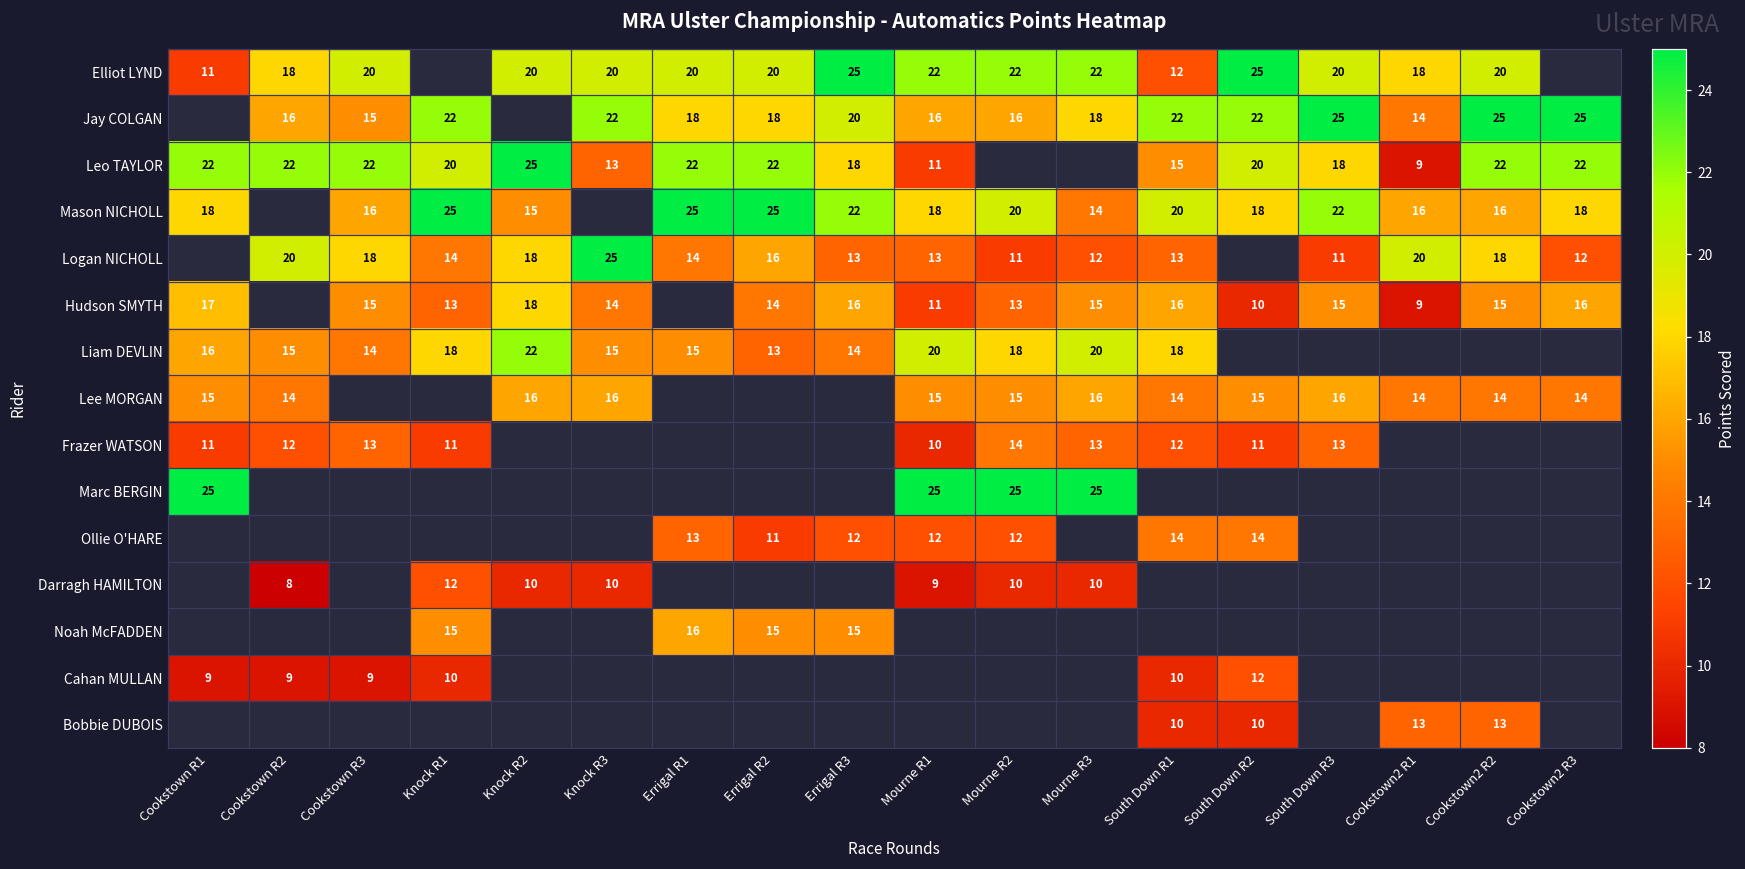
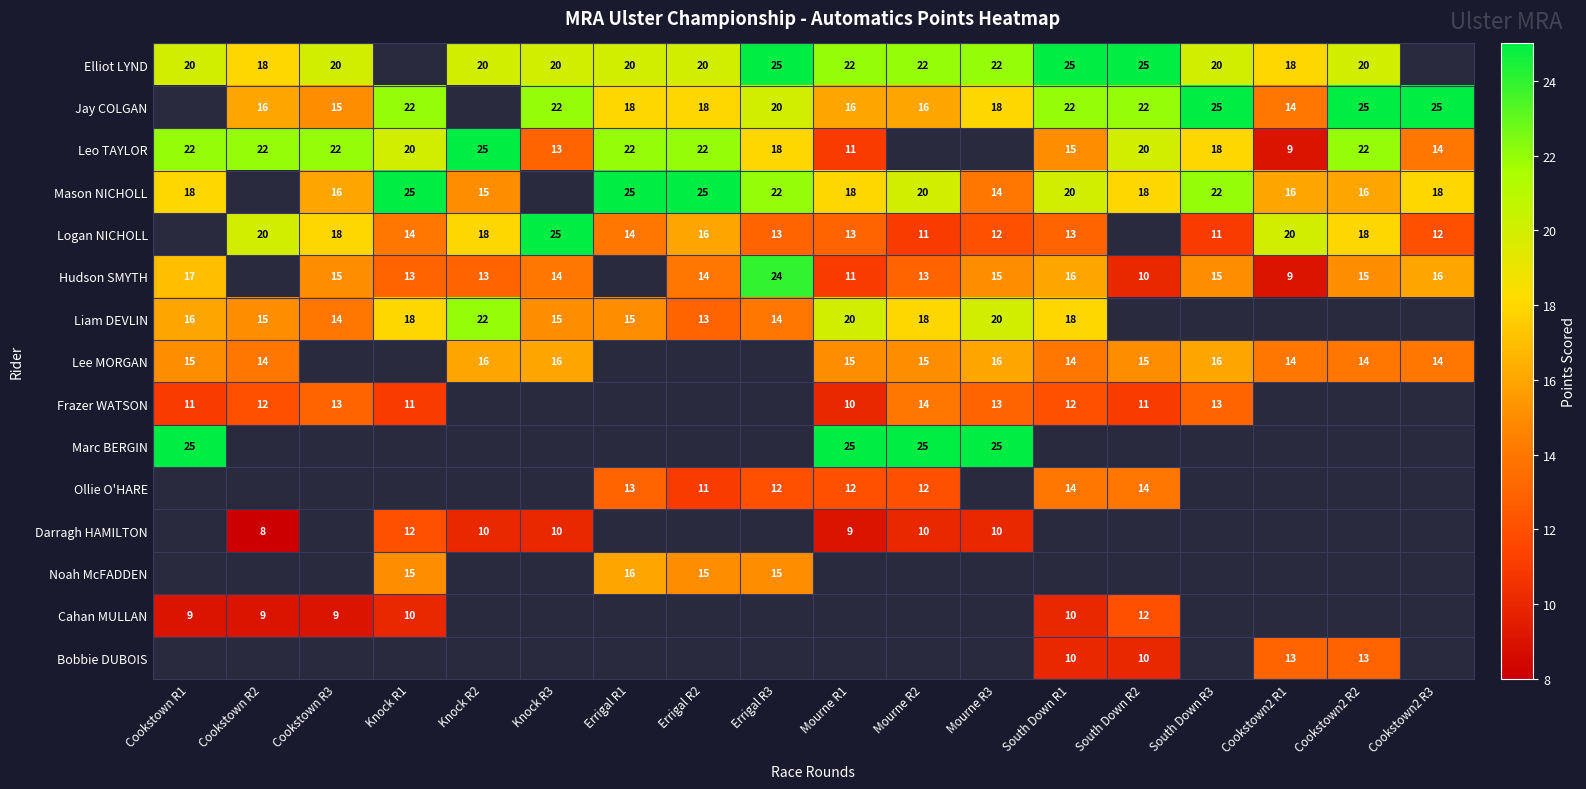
Elliot LYND, Cookstown R1: 11 -> 20
Elliot LYND, South Down R1: 12 -> 25
Leo TAYLOR, Cookstown2 R3: 22 -> 14
Hudson SMYTH, Knock R2: 18 -> 13
Hudson SMYTH, Errigal R3: 16 -> 24
